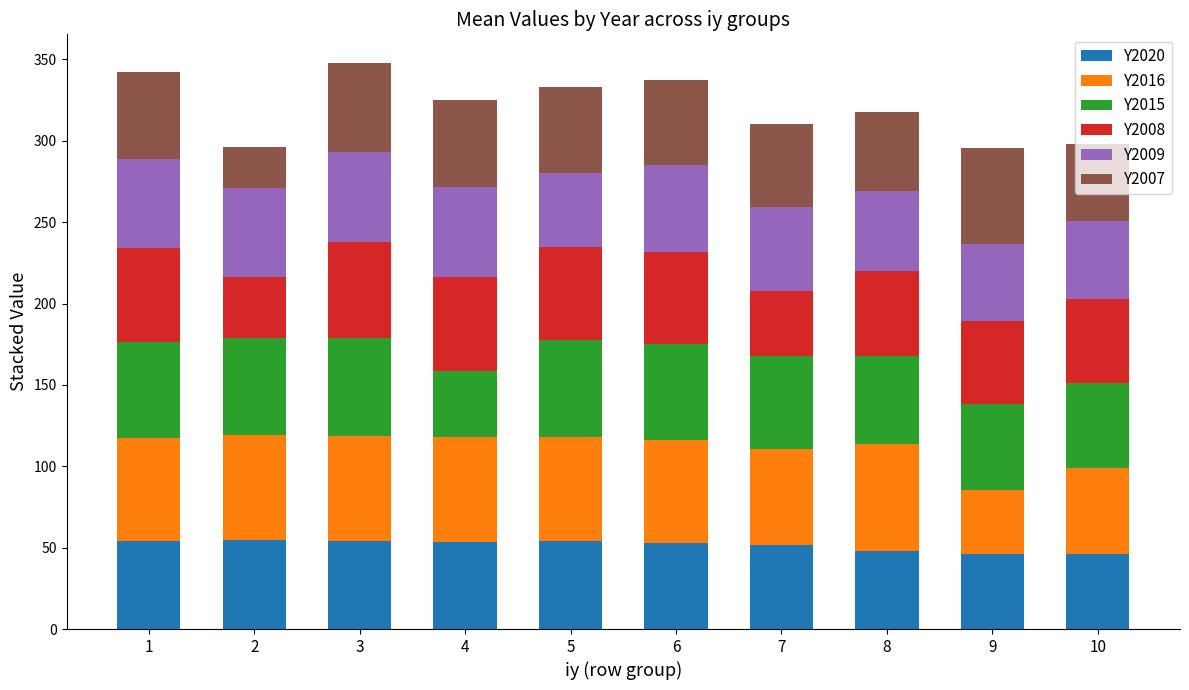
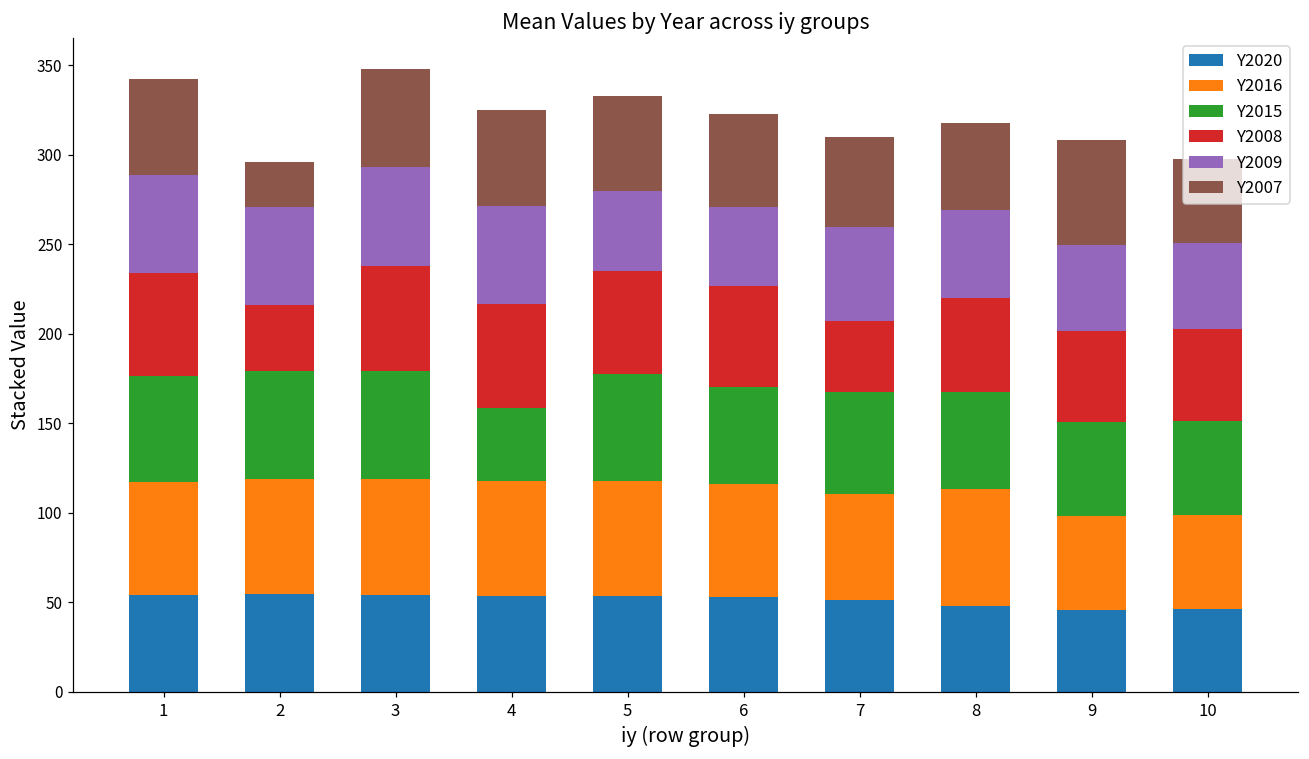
Y2015, 6: 59 -> 54
Y2009, 6: 54 -> 44
Y2016, 9: 40 -> 52
